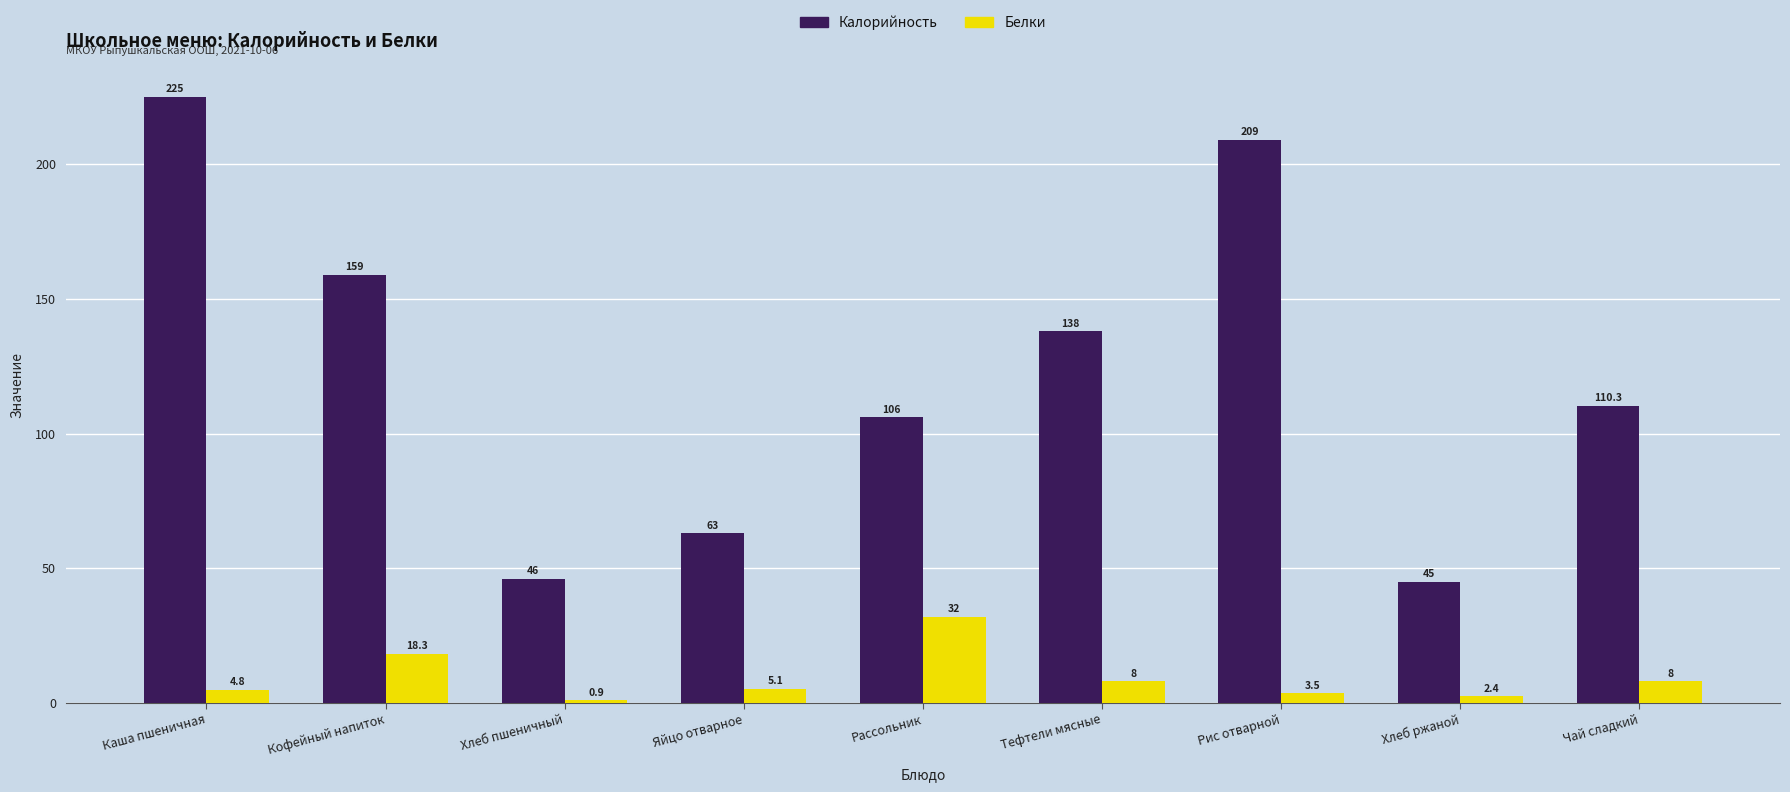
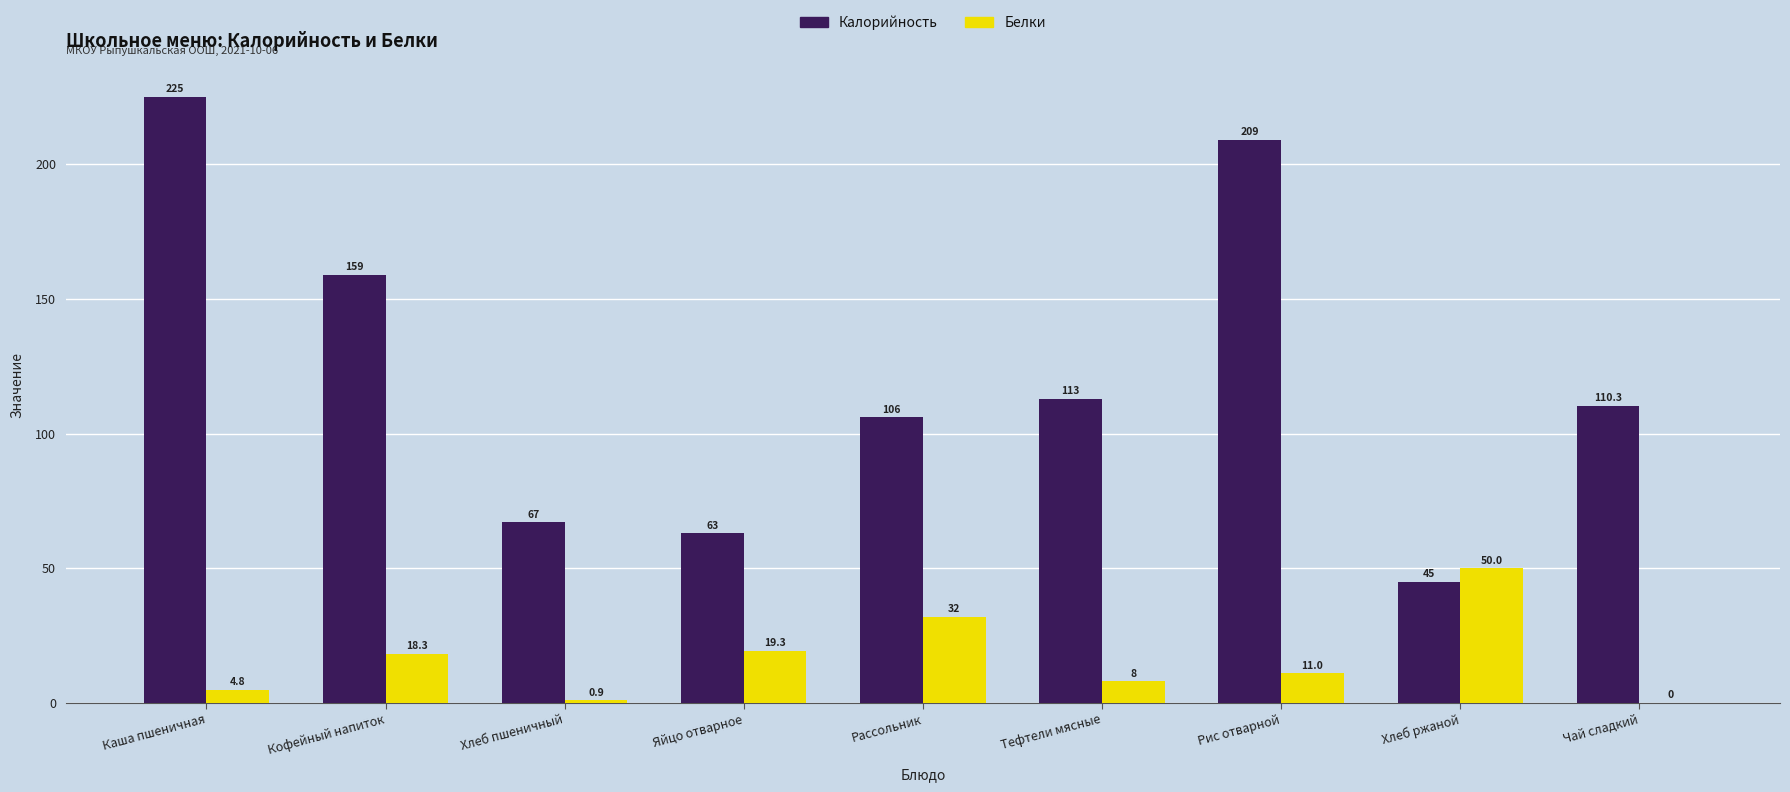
Калорийность, Хлеб пшеничный: 46 -> 67
Белки, Яйцо отварное: 5.1 -> 19.3
Калорийность, Тефтели мясные: 138 -> 113
Белки, Рис отварной: 3.5 -> 11.0
Белки, Хлеб ржаной: 2.4 -> 50.0
Белки, Чай сладкий: 8 -> 0
